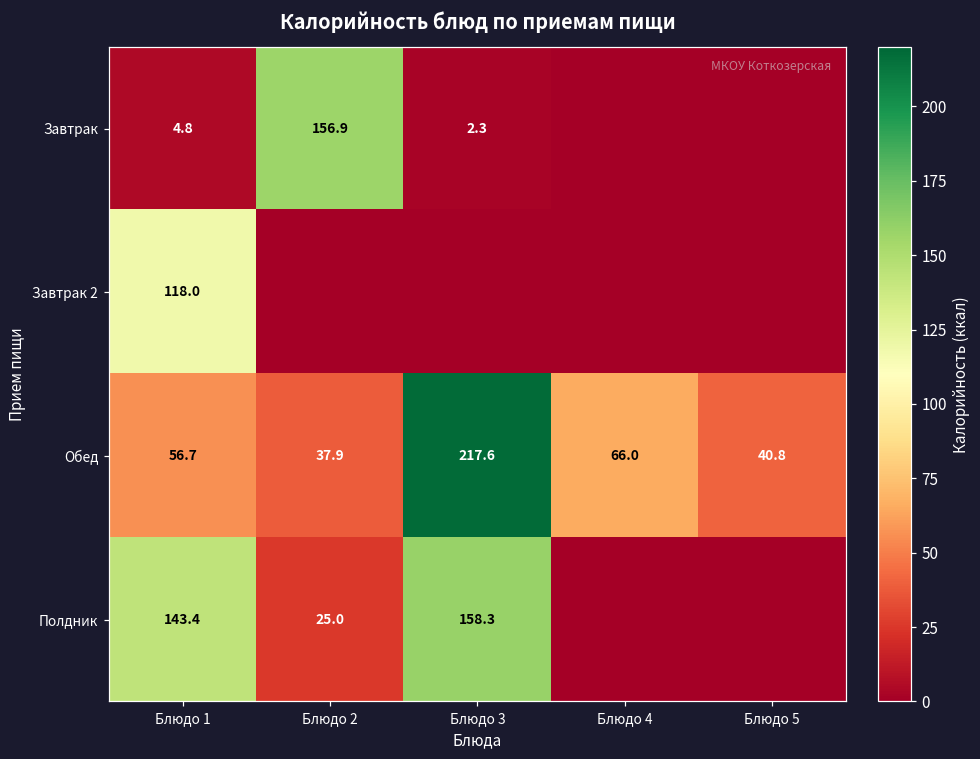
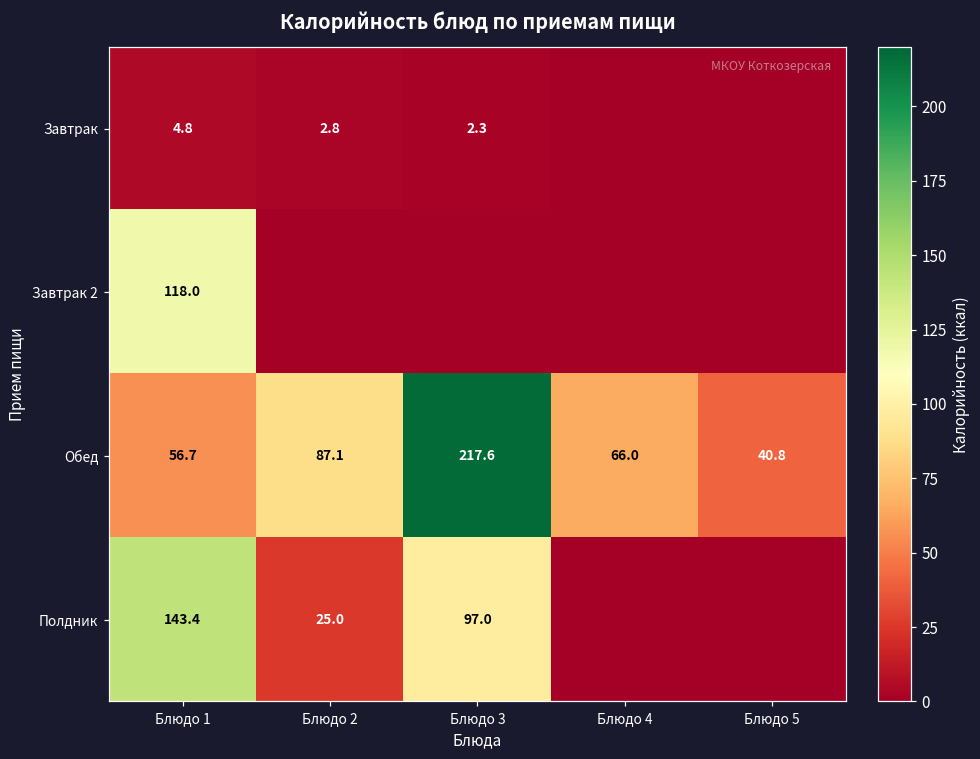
Завтрак, Блюдо 2: 156.9 -> 2.8
Обед, Блюдо 2: 37.9 -> 87.1
Полдник, Блюдо 3: 158.3 -> 97.0
